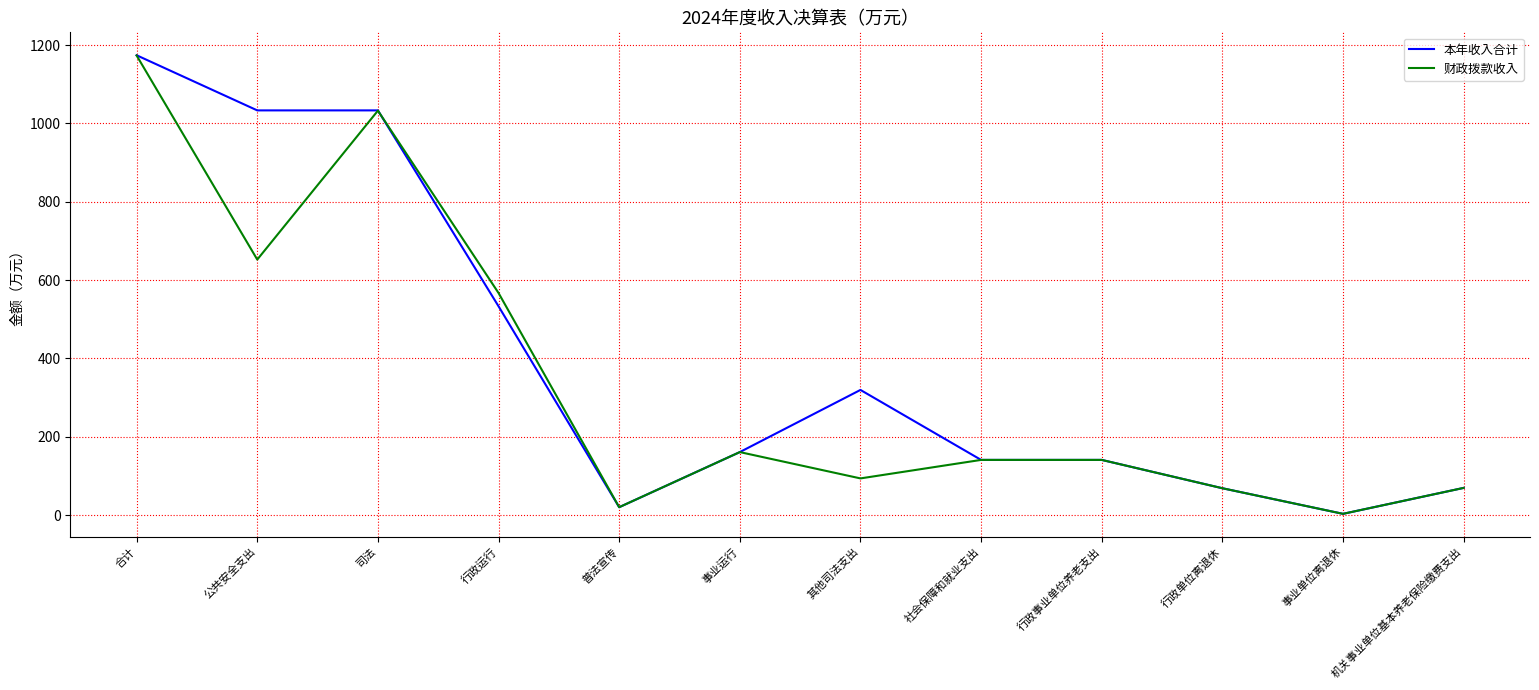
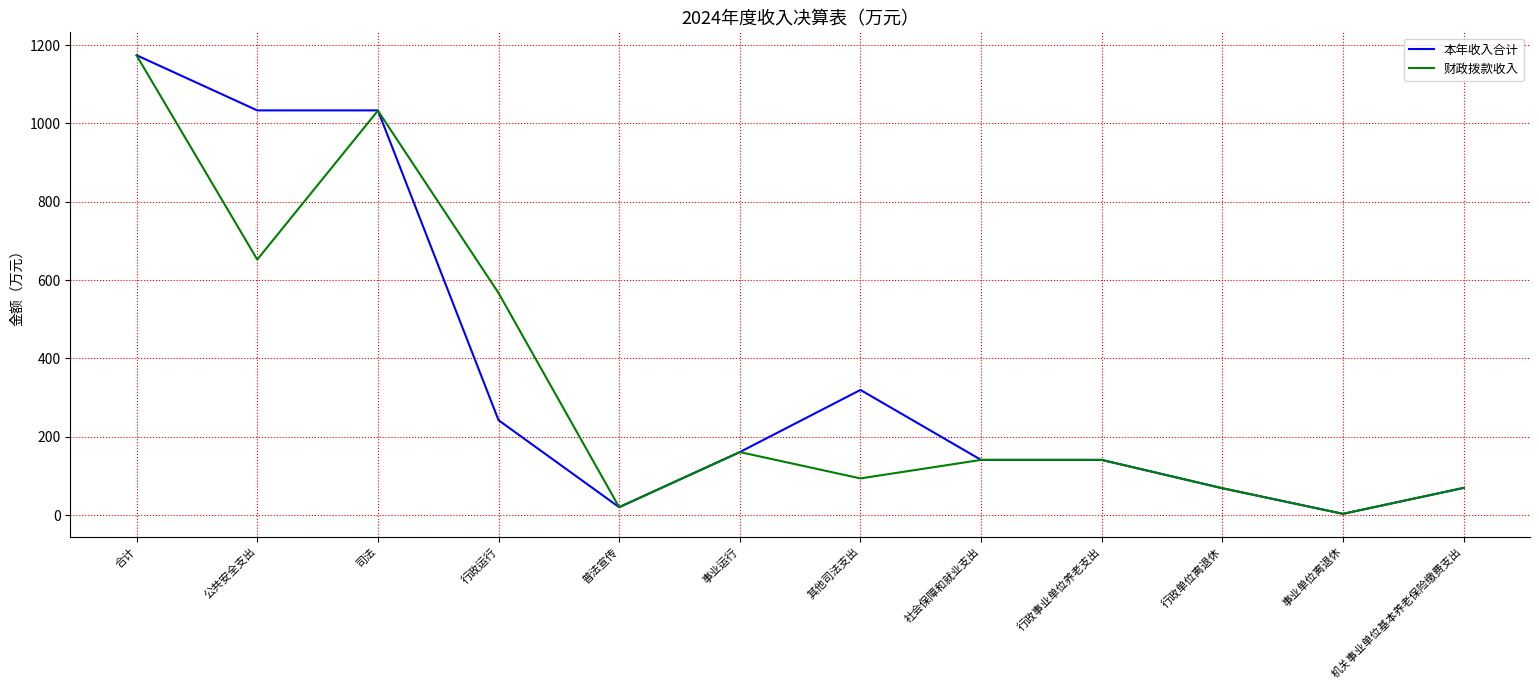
本年收入合计, 行政运行: 530 -> 240
